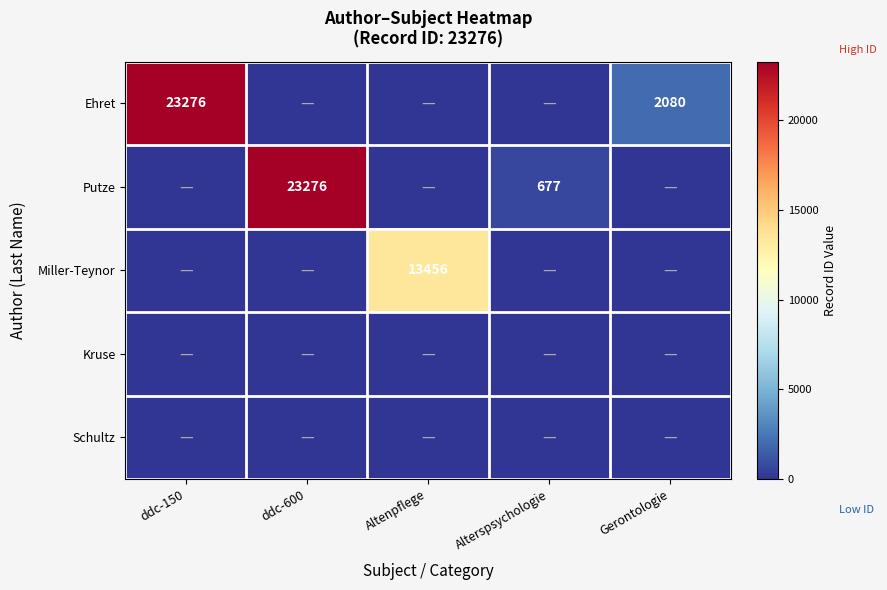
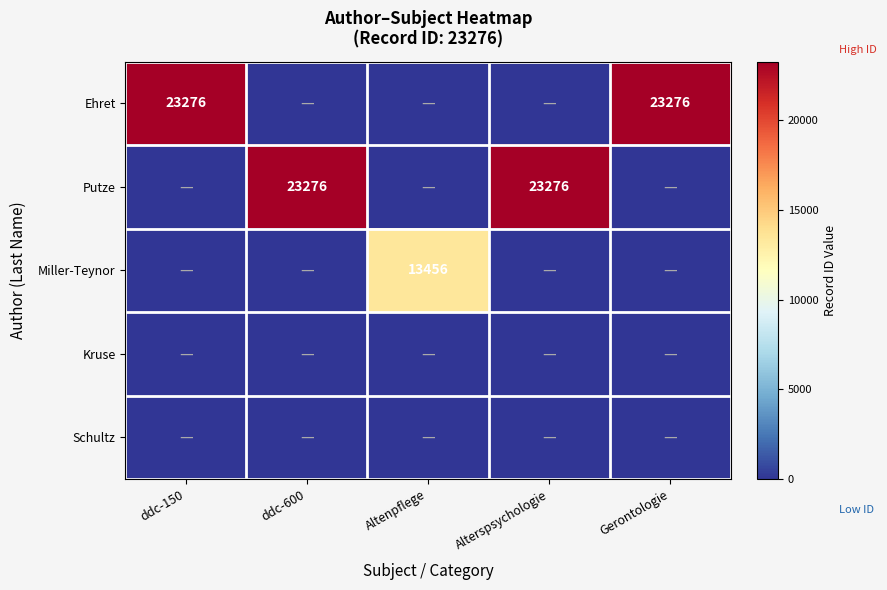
Ehret, Gerontologie: 2080 -> 23276
Putze, Alterspsychologie: 677 -> 23276
